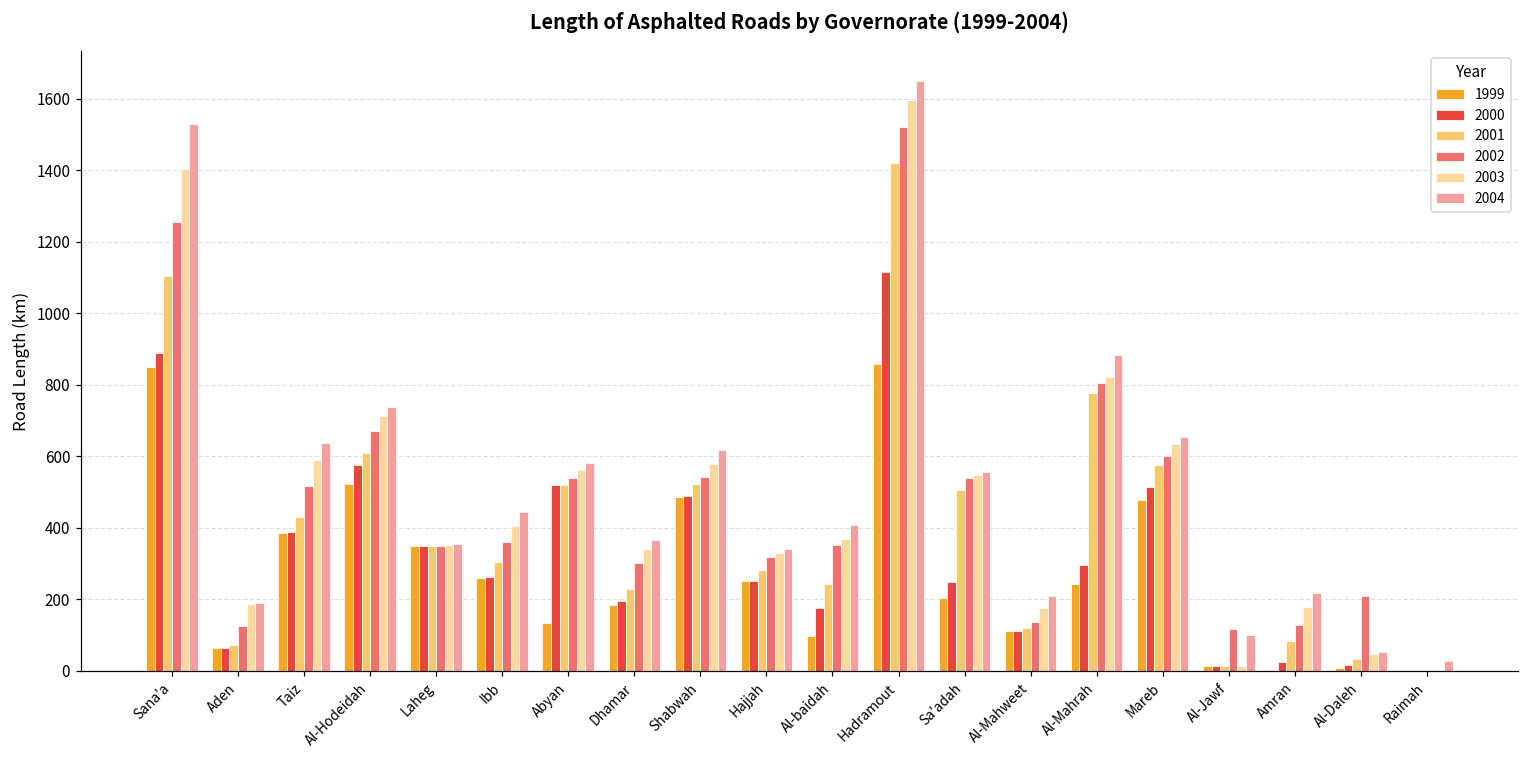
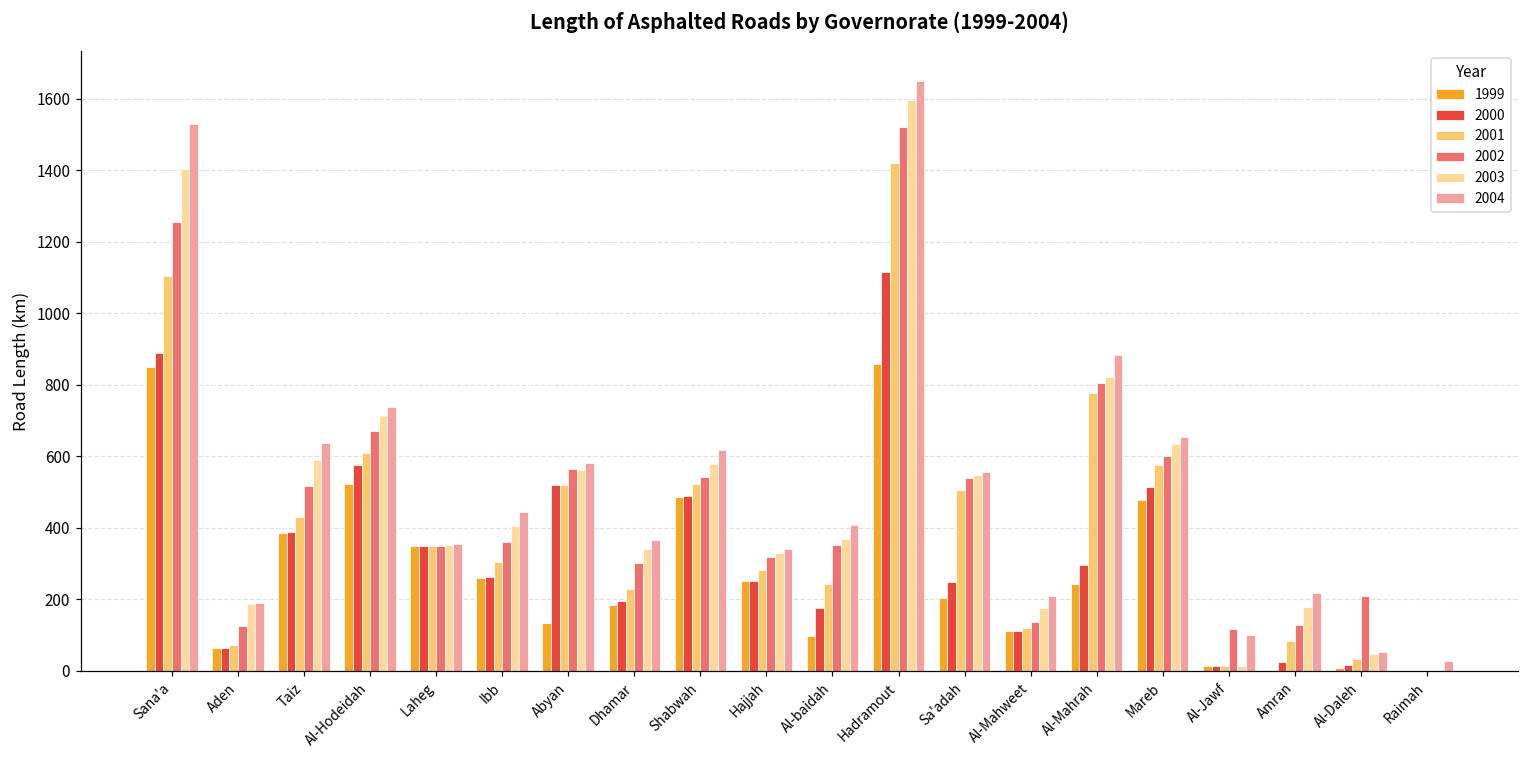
2002, Abyan: 540 -> 560
